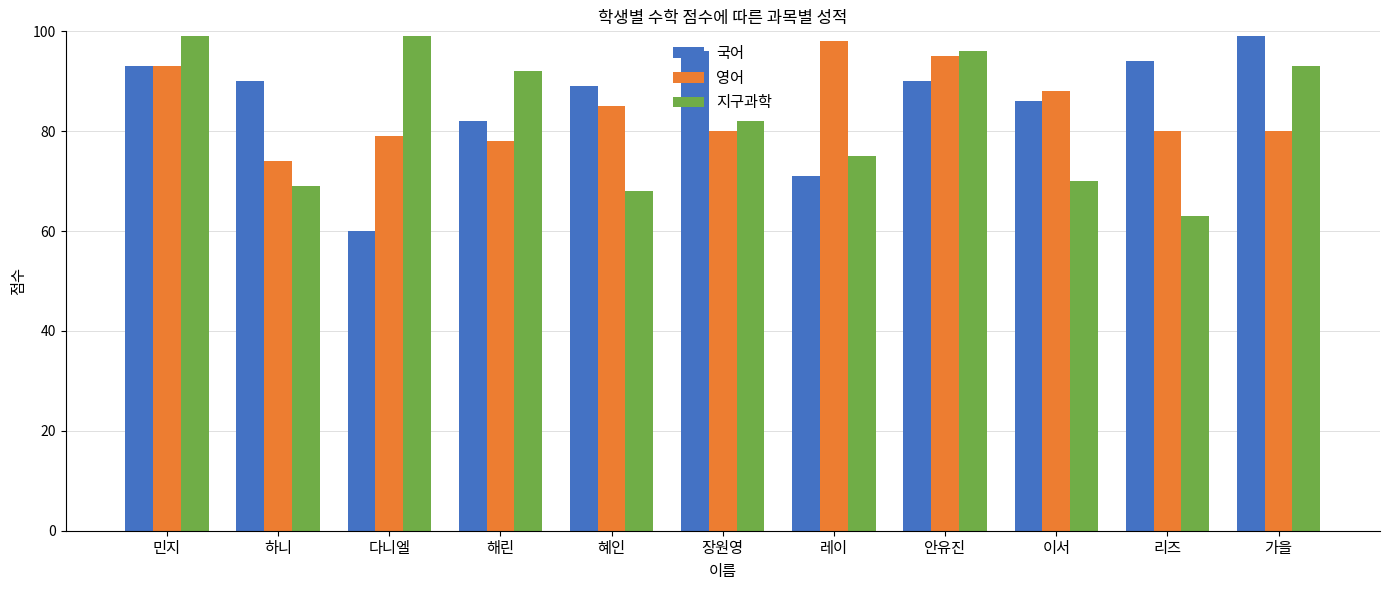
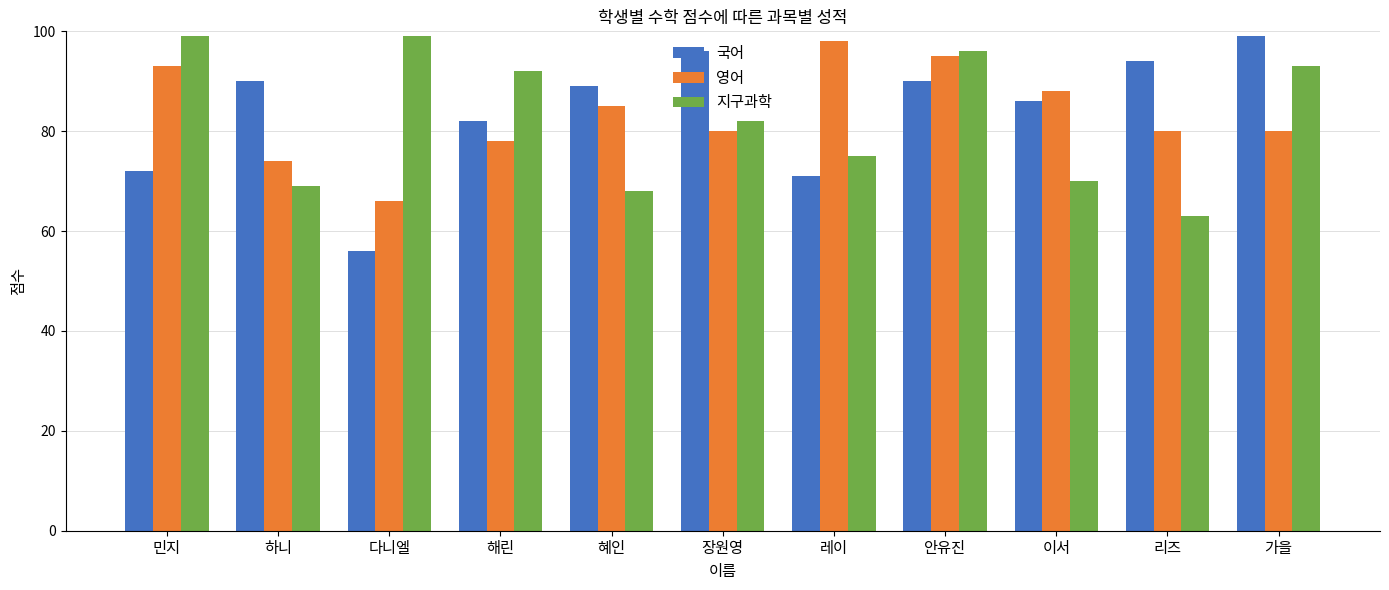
국어, 민지: 93 -> 72
국어, 다니엘: 60 -> 56
영어, 다니엘: 79 -> 66
